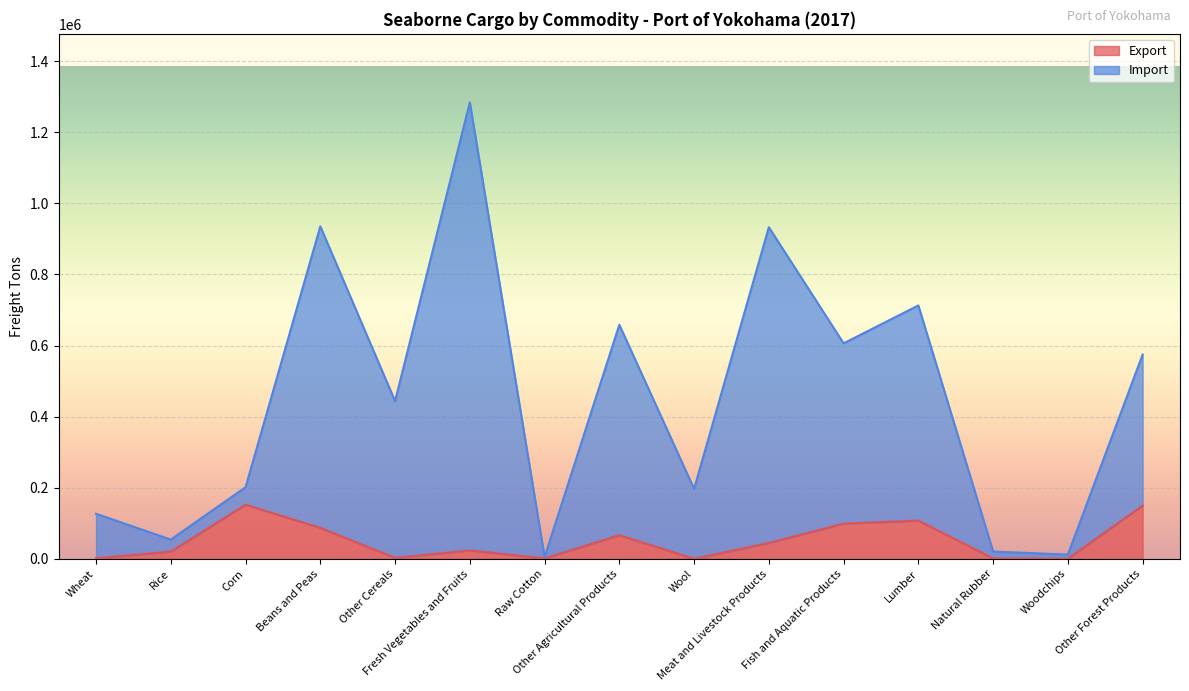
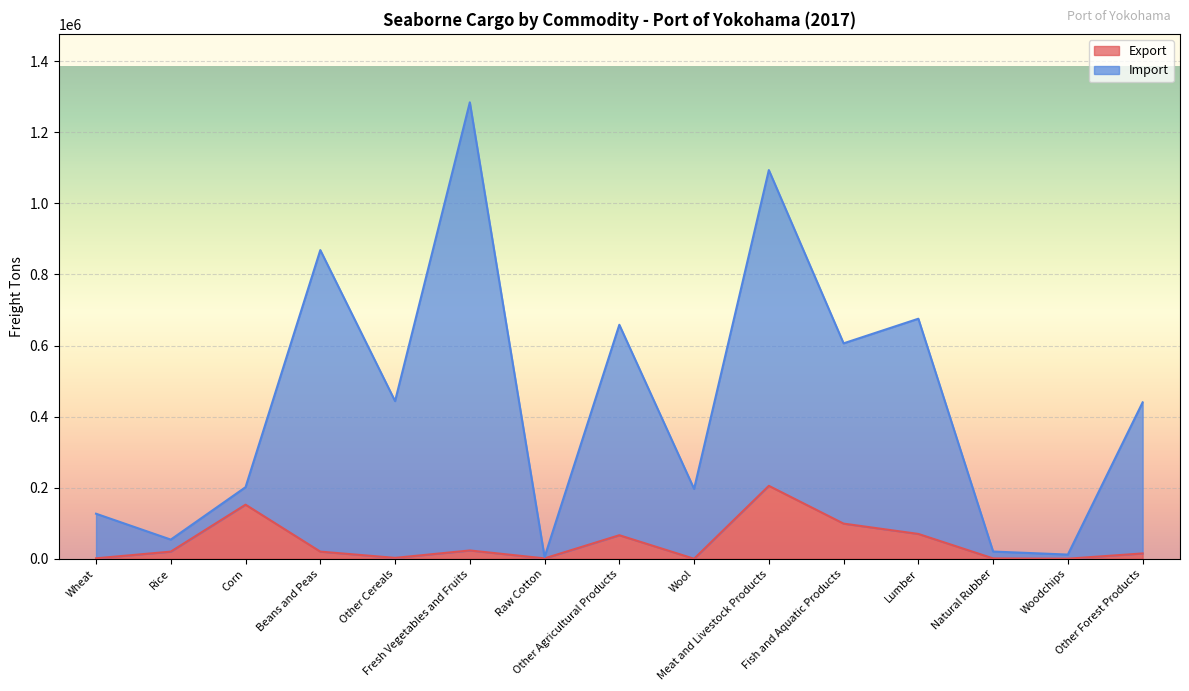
Export, Beans and Peas: 90000 -> 20000
Export, Meat and Livestock Products: 40000 -> 210000
Export, Lumber: 110000 -> 70000
Export, Other Forest Products: 150000 -> 10000
